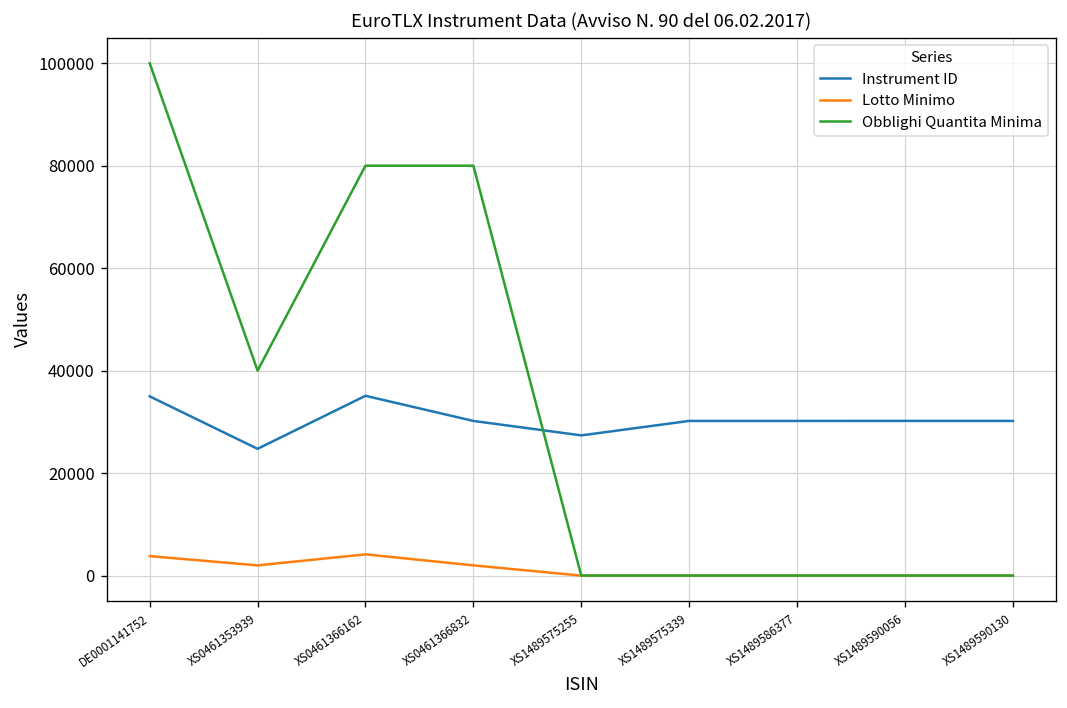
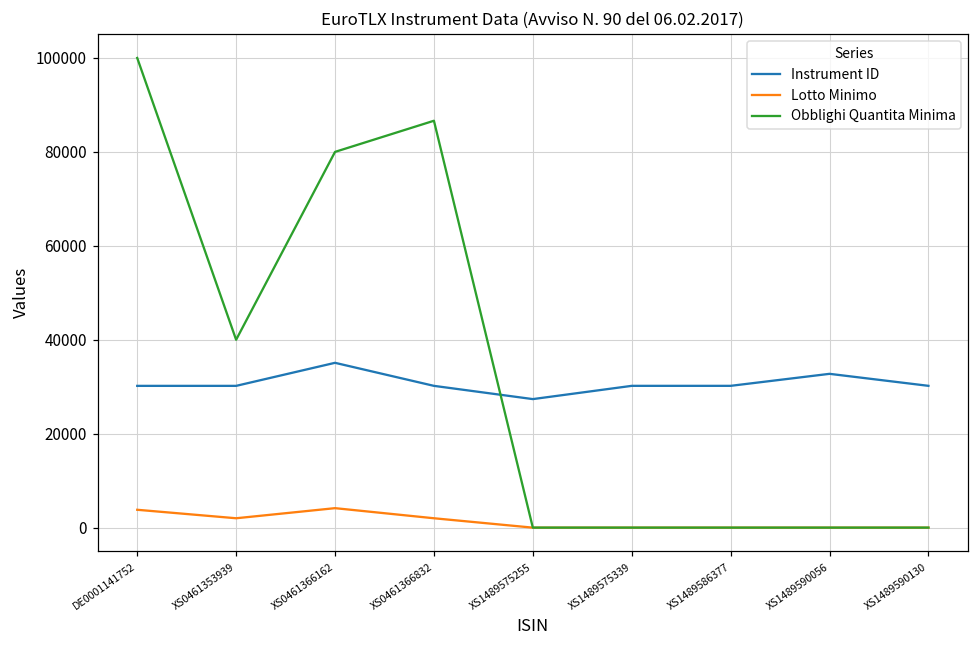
Instrument ID, DE0001141752: 35000 -> 30000
Instrument ID, XS0461353939: 25000 -> 30000
Obblighi Quantita Minima, XS0461366832: 80000 -> 87000
Instrument ID, XS1489590056: 30000 -> 33000
